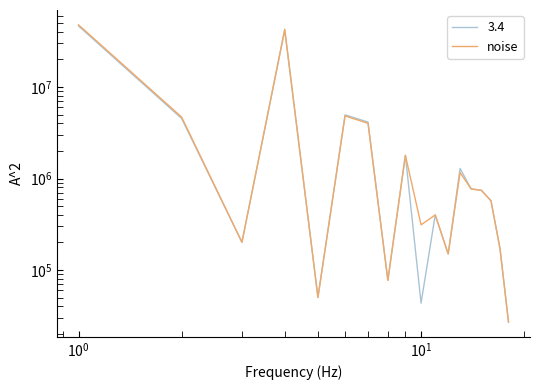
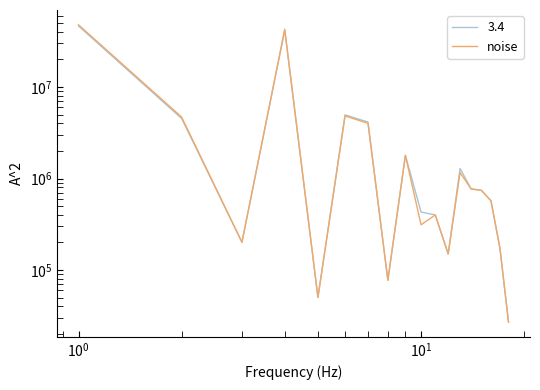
3.4, 10^1: 40000 -> 400000
